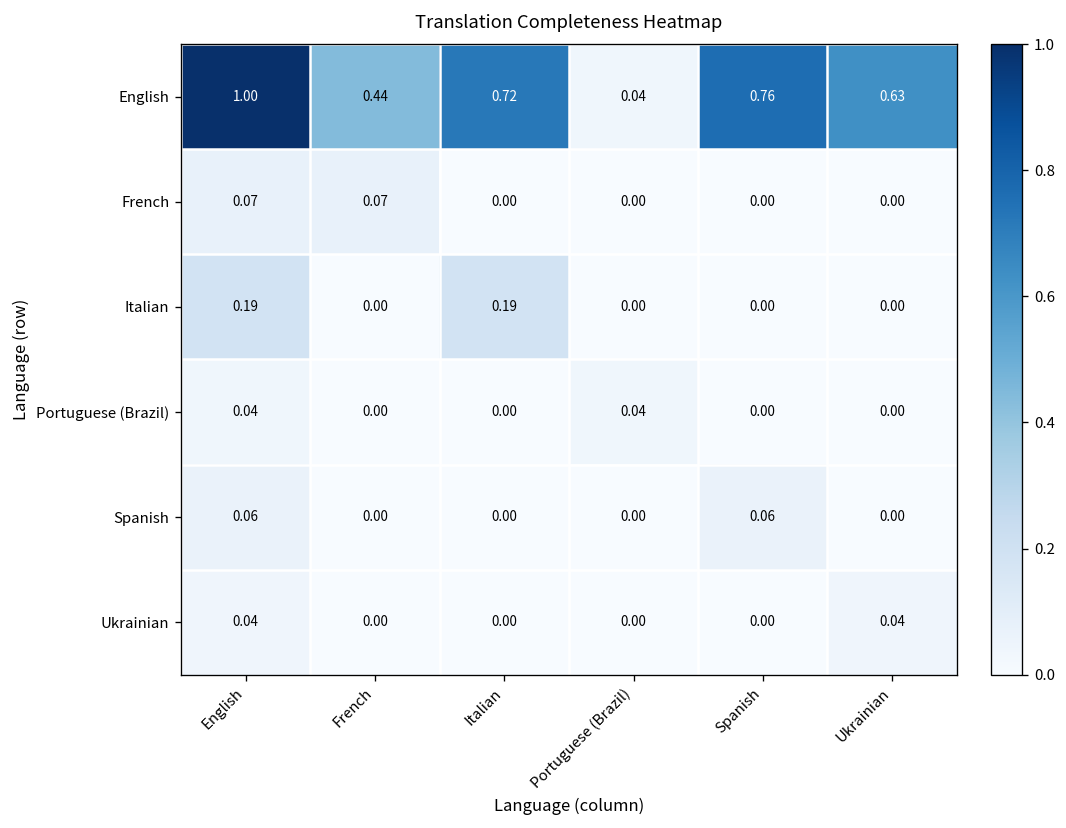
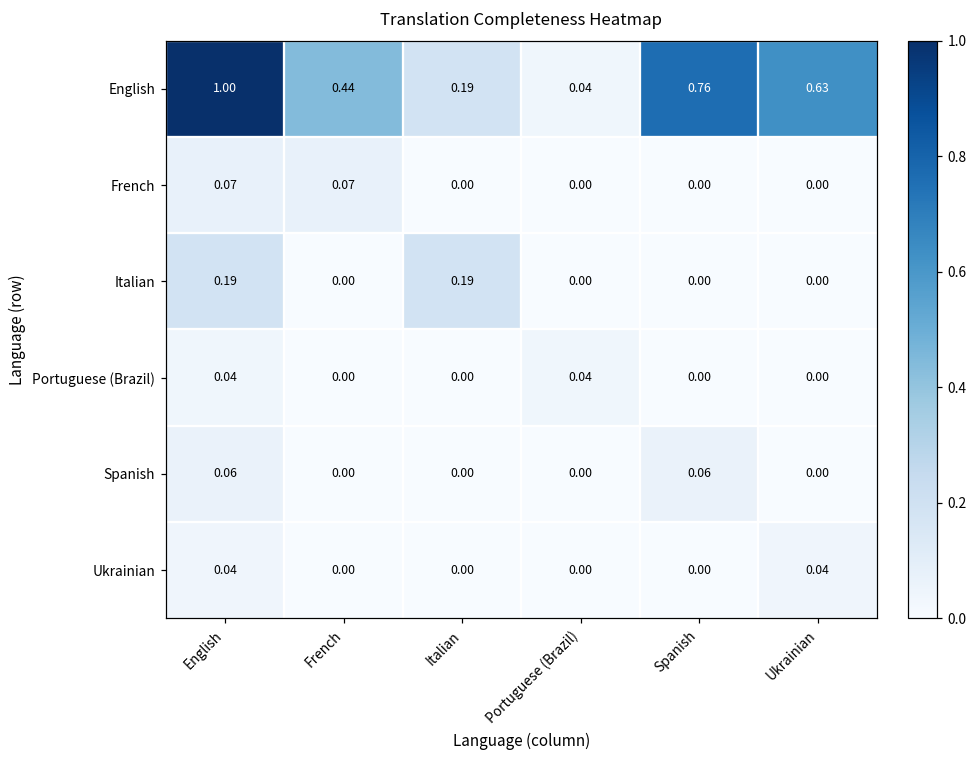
English, Italian: 0.72 -> 0.19
